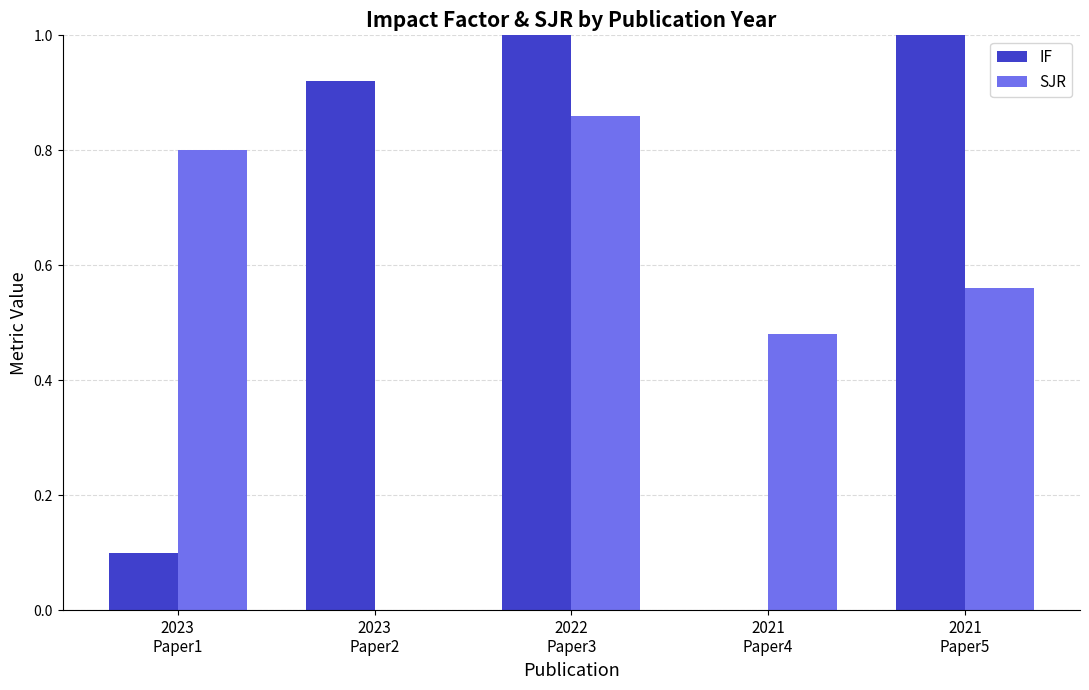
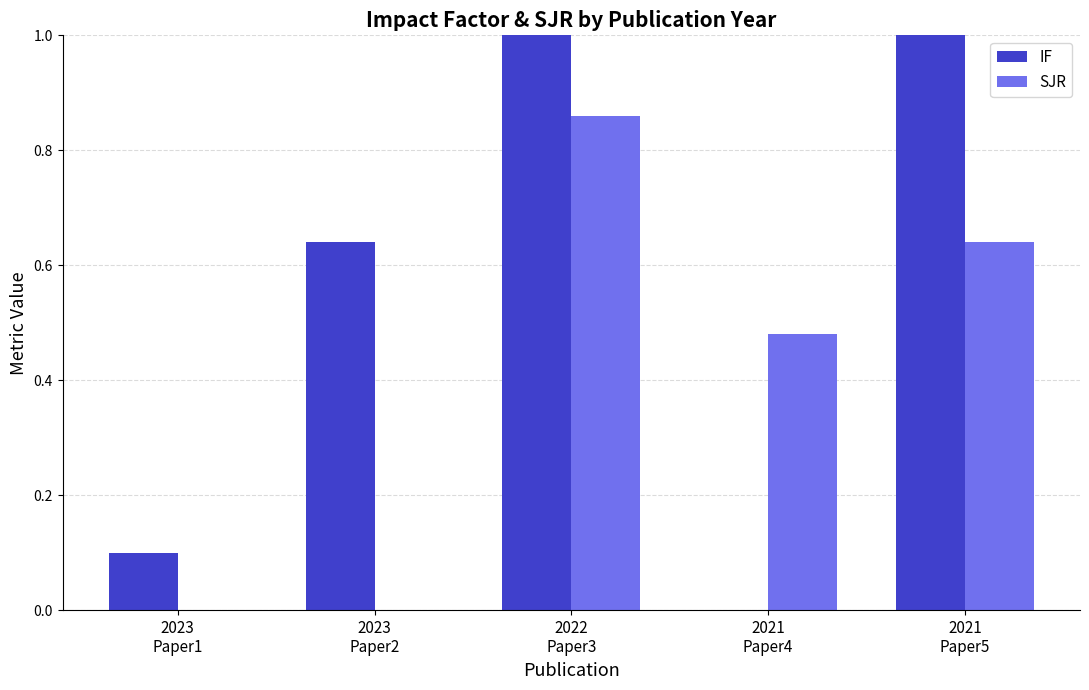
SJR, 2023 Paper1: 0.8 -> 0.0
IF, 2023 Paper2: 0.92 -> 0.64
SJR, 2021 Paper5: 0.56 -> 0.64
